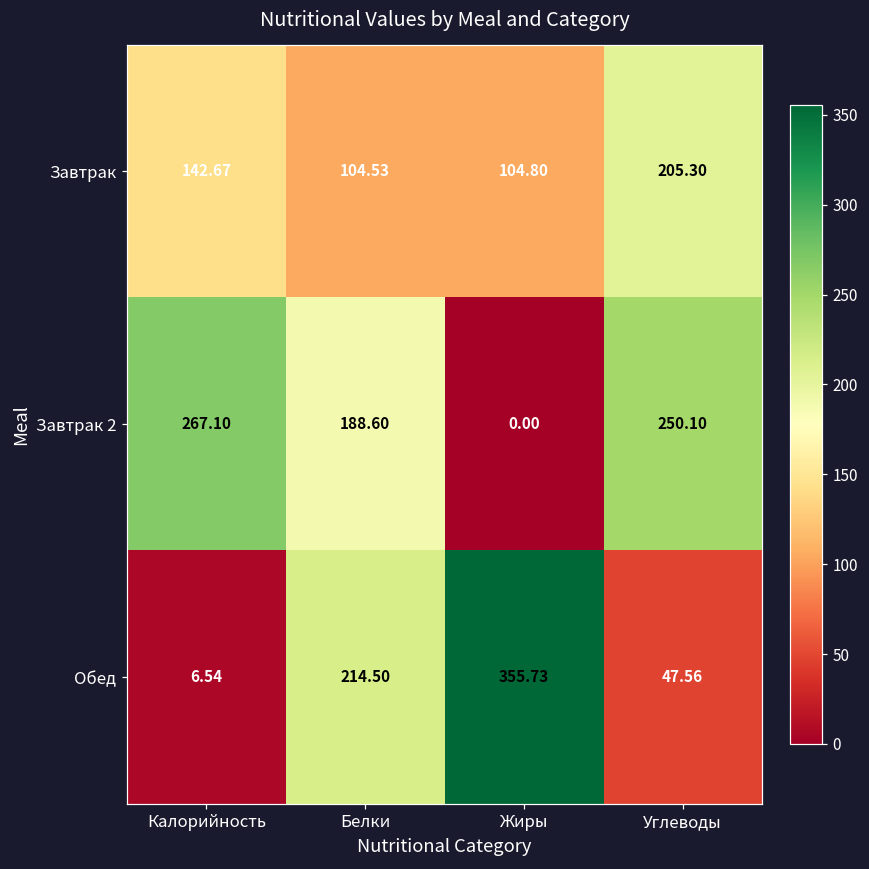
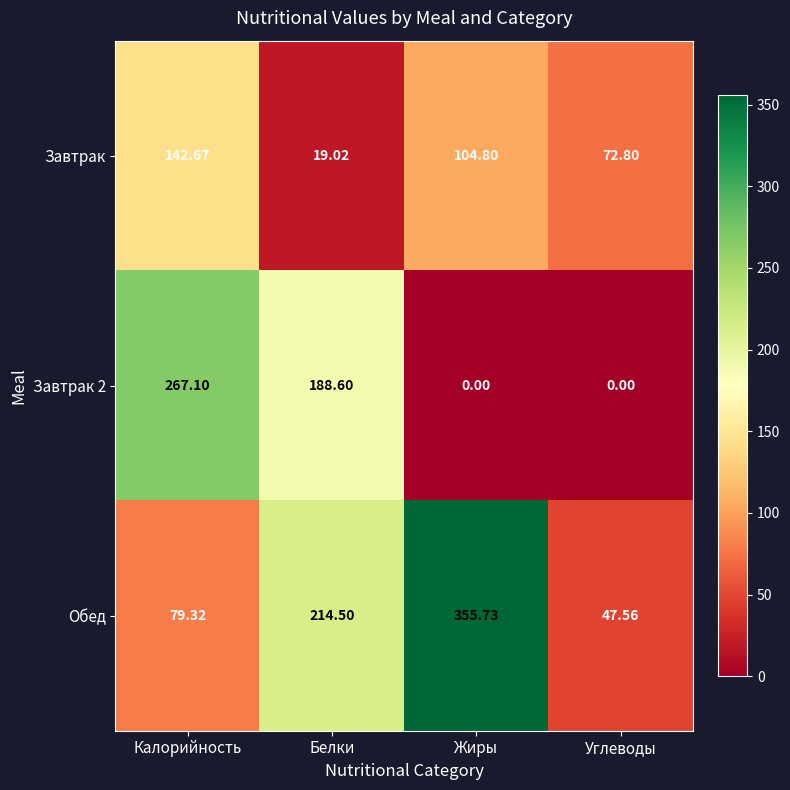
Завтрак, Белки: 104.53 -> 19.02
Завтрак, Углеводы: 205.30 -> 72.80
Завтрак 2, Углеводы: 250.10 -> 0.00
Обед, Калорийность: 6.54 -> 79.32
